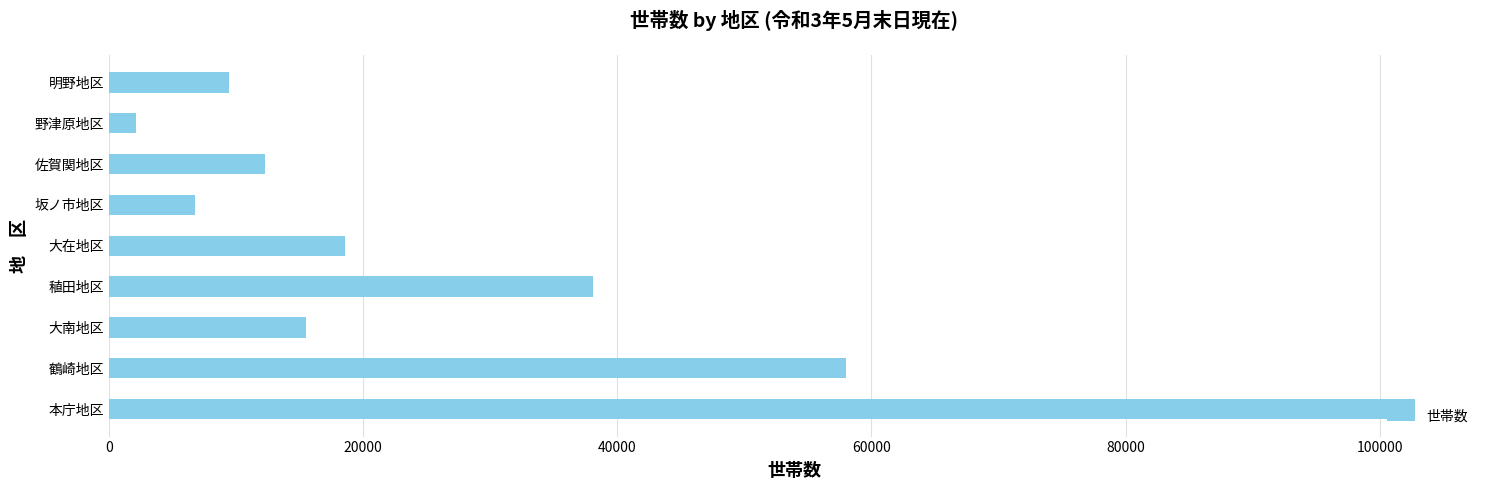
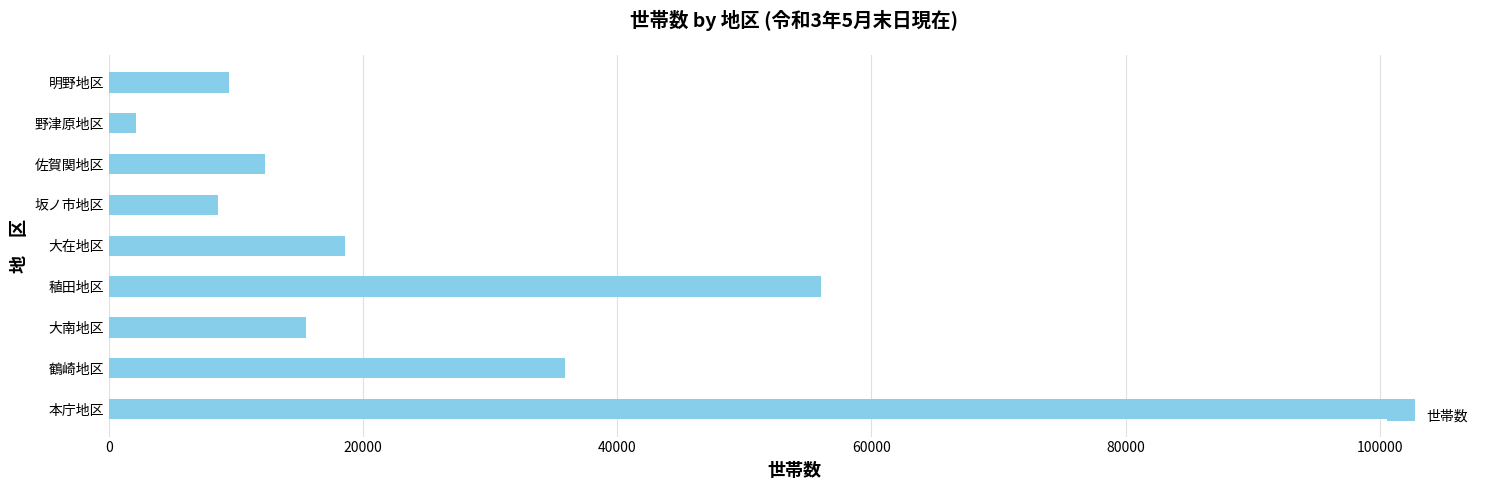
坂ノ市地区: 6800 -> 8600
稙田地区: 38100 -> 56100
鶴崎地区: 58000 -> 35900
